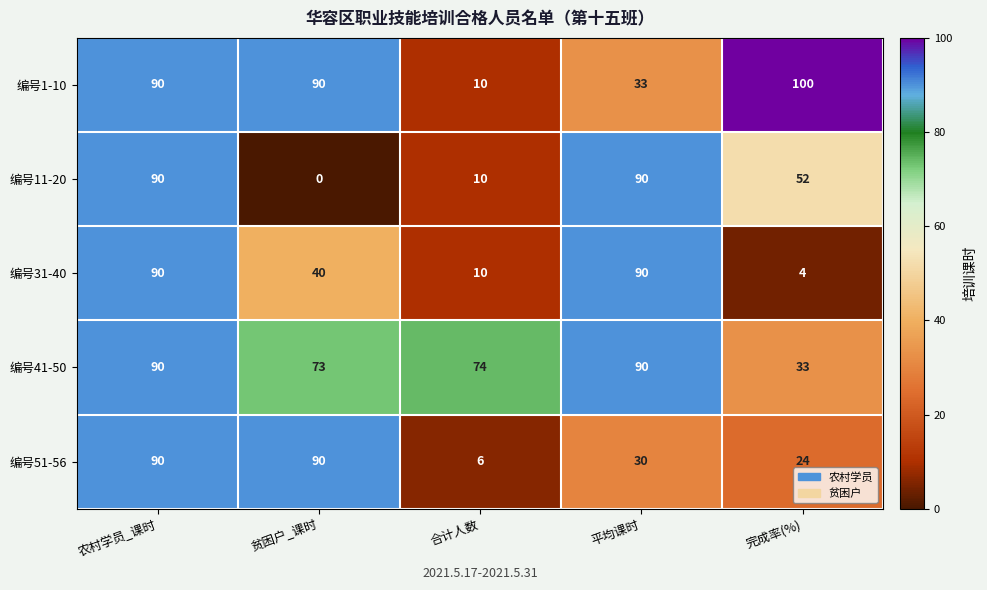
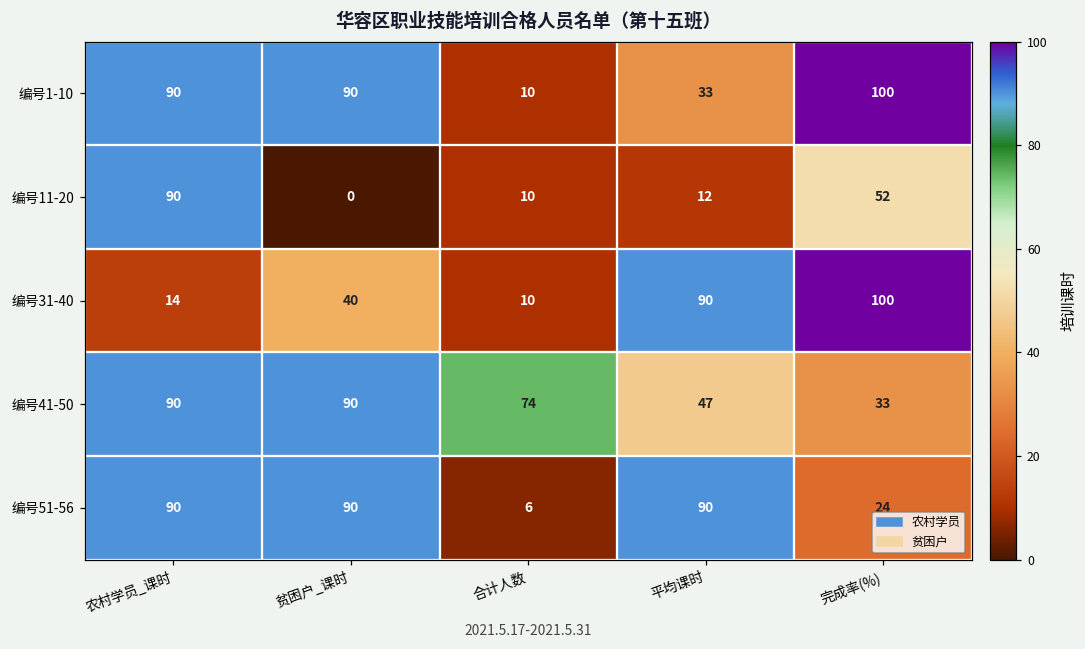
编号11-20, 平均课时: 90 -> 12
编号31-40, 农村学员_课时: 90 -> 14
编号31-40, 完成率(%): 4 -> 100
编号41-50, 贫困户_课时: 73 -> 90
编号41-50, 平均课时: 90 -> 47
编号51-56, 平均课时: 30 -> 90
